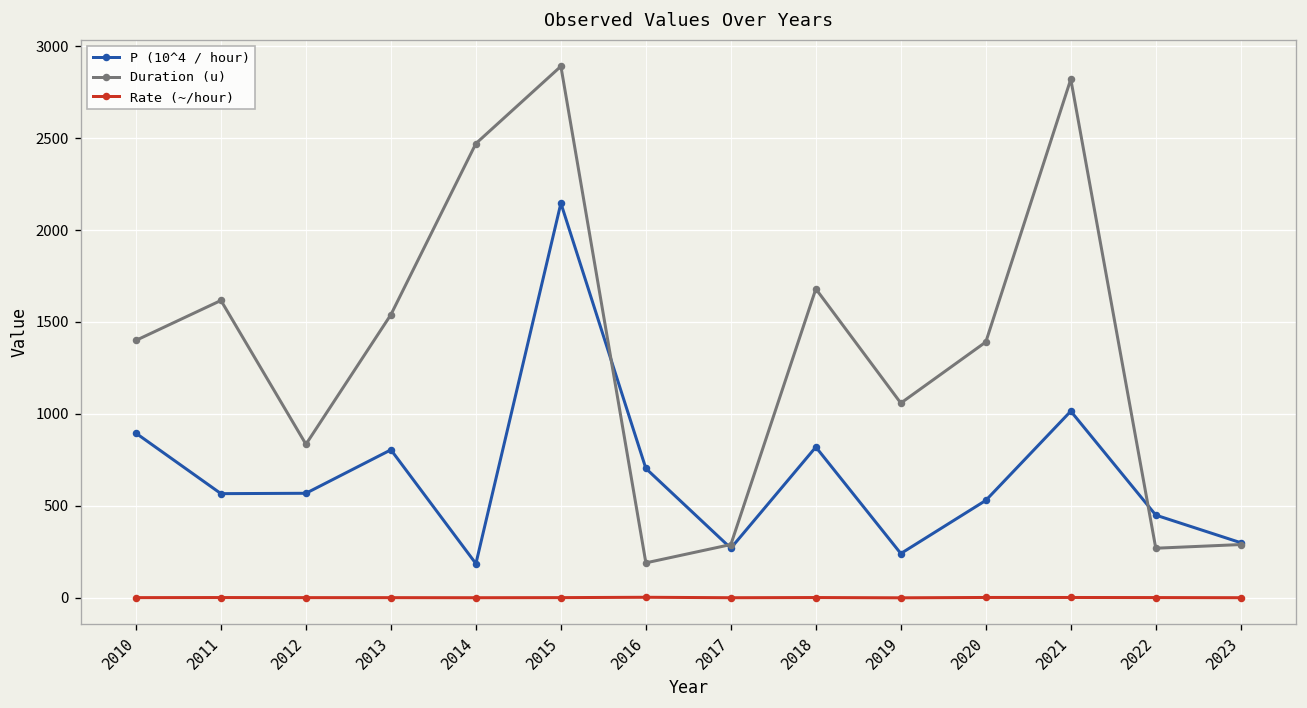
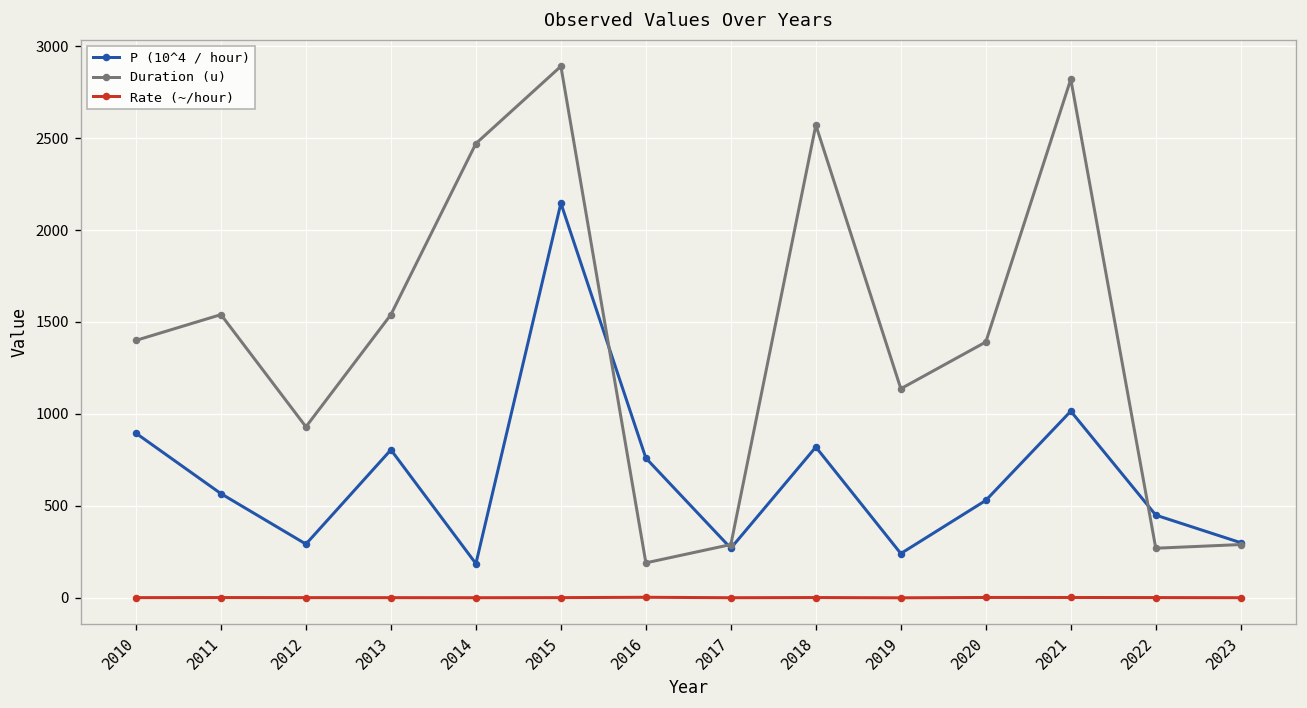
Duration (u), 2011: 1620 -> 1540
P (10^4 / hour), 2012: 570 -> 290
Duration (u), 2012: 840 -> 930
P (10^4 / hour), 2016: 700 -> 760
Duration (u), 2018: 1680 -> 2570
Duration (u), 2019: 1060 -> 1140
